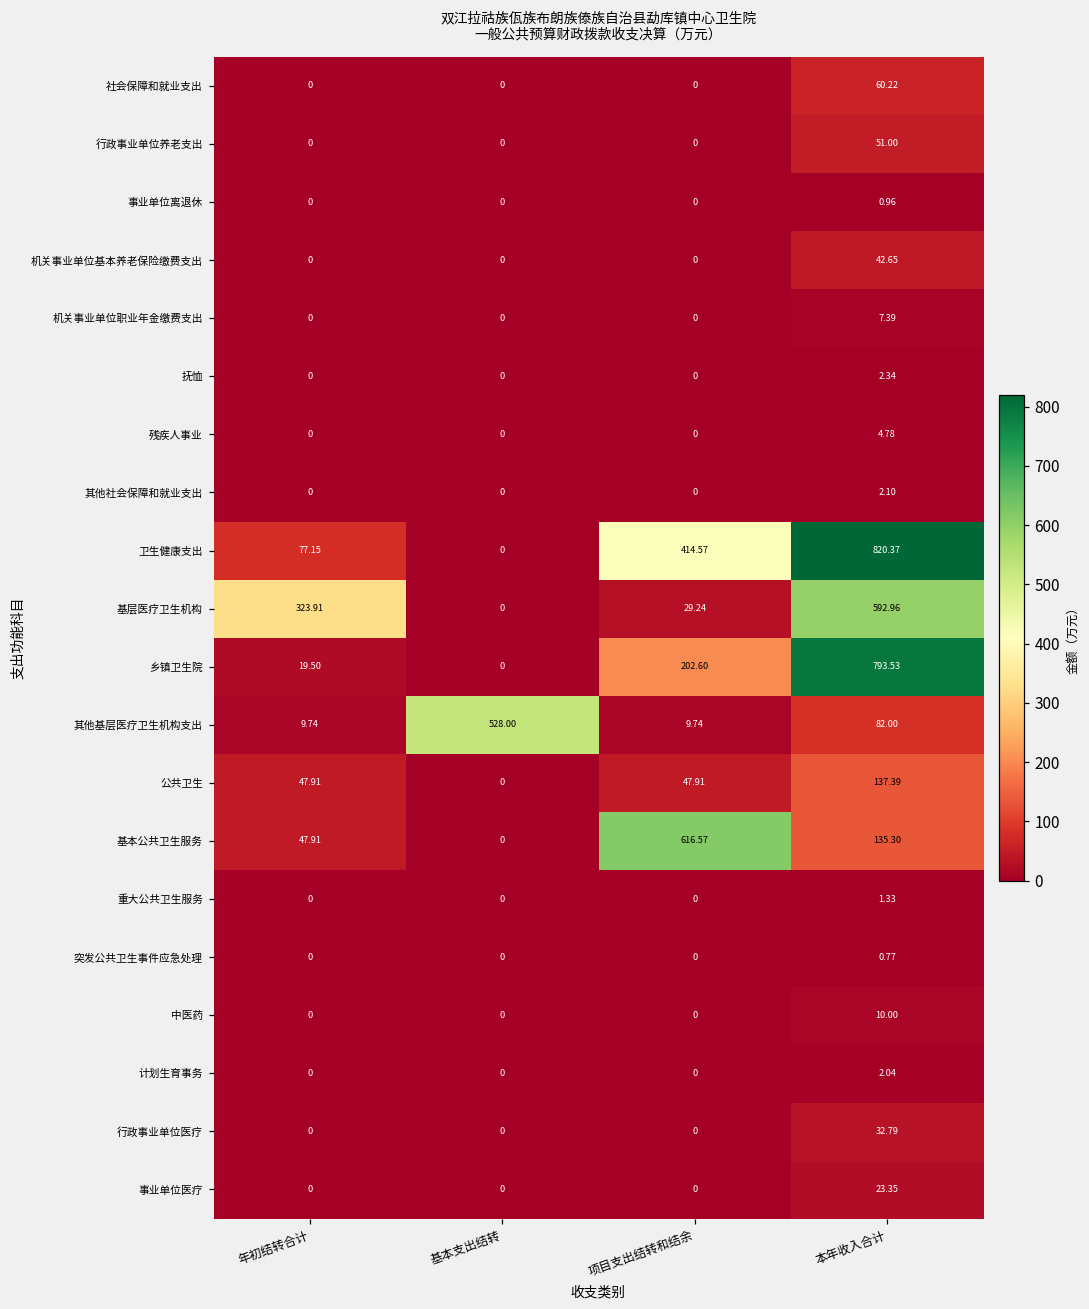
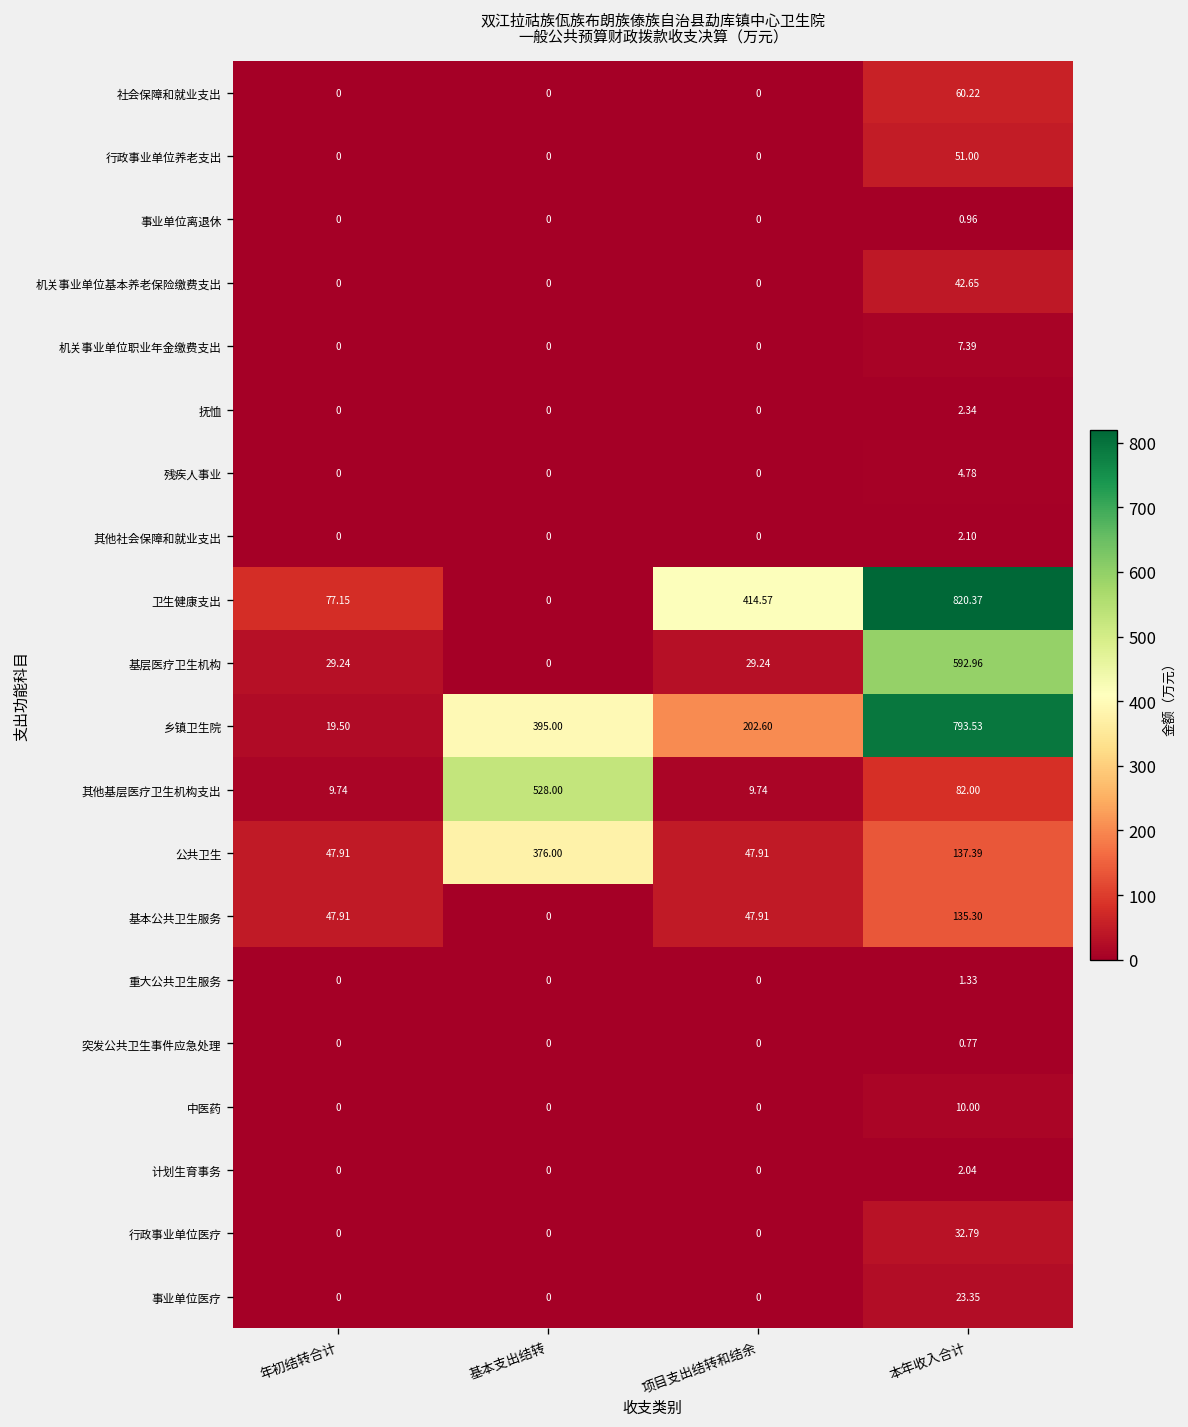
基层医疗卫生机构, 年初结转合计: 323.91 -> 29.24
乡镇卫生院, 基本支出结转: 0 -> 395.00
公共卫生, 基本支出结转: 0 -> 376.00
基本公共卫生服务, 项目支出结转和结余: 616.57 -> 47.91
